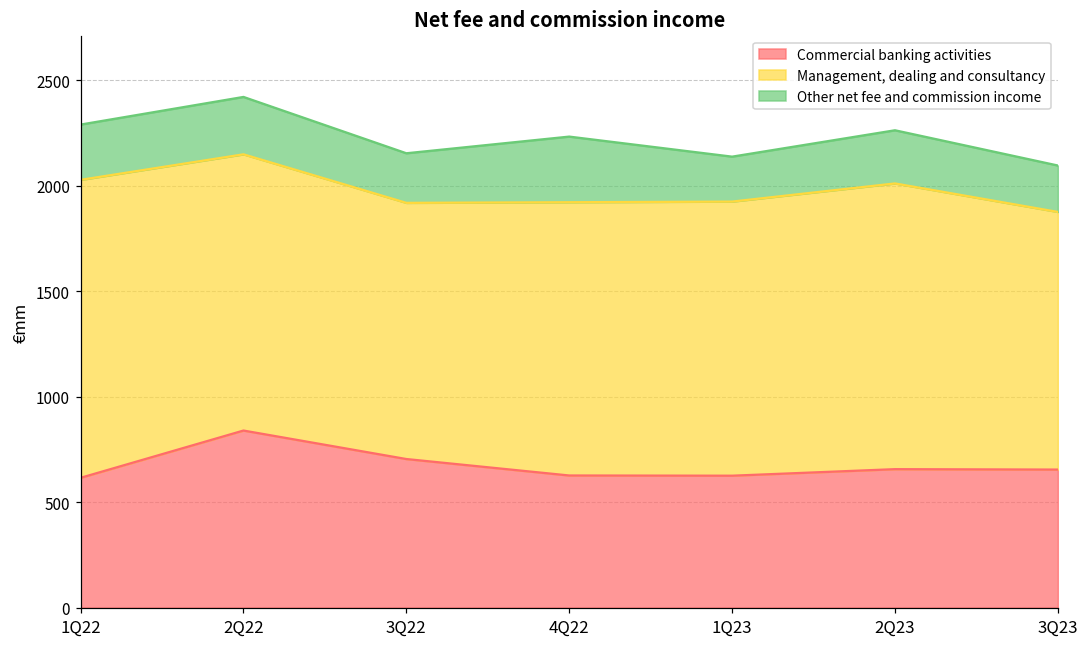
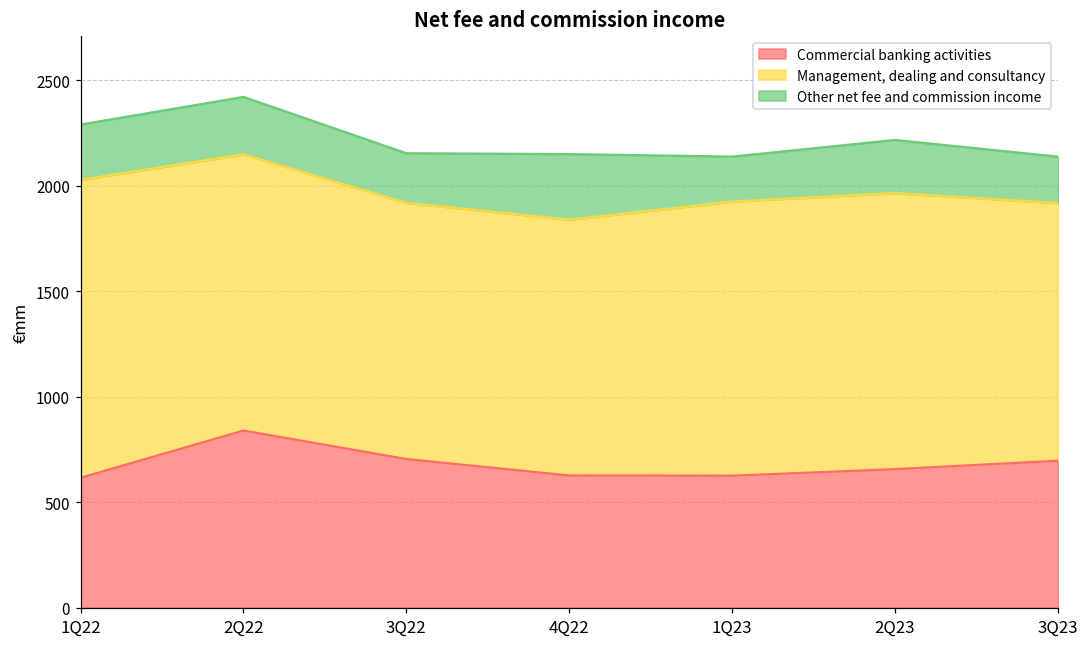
Management, dealing and consultancy, 4Q22: 1300 -> 1210
Management, dealing and consultancy, 2Q23: 1350 -> 1310
Commercial banking activities, 3Q23: 650 -> 700
